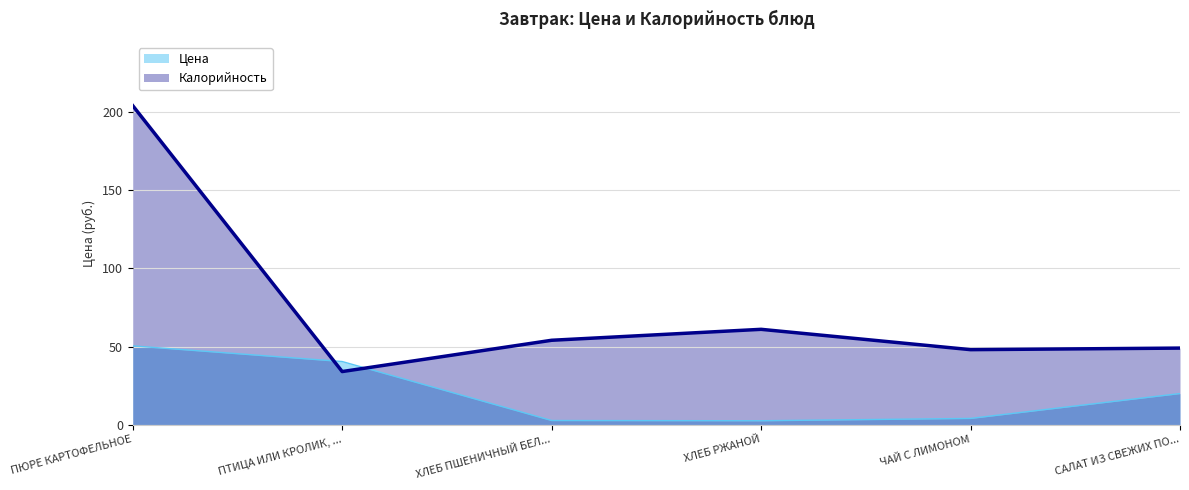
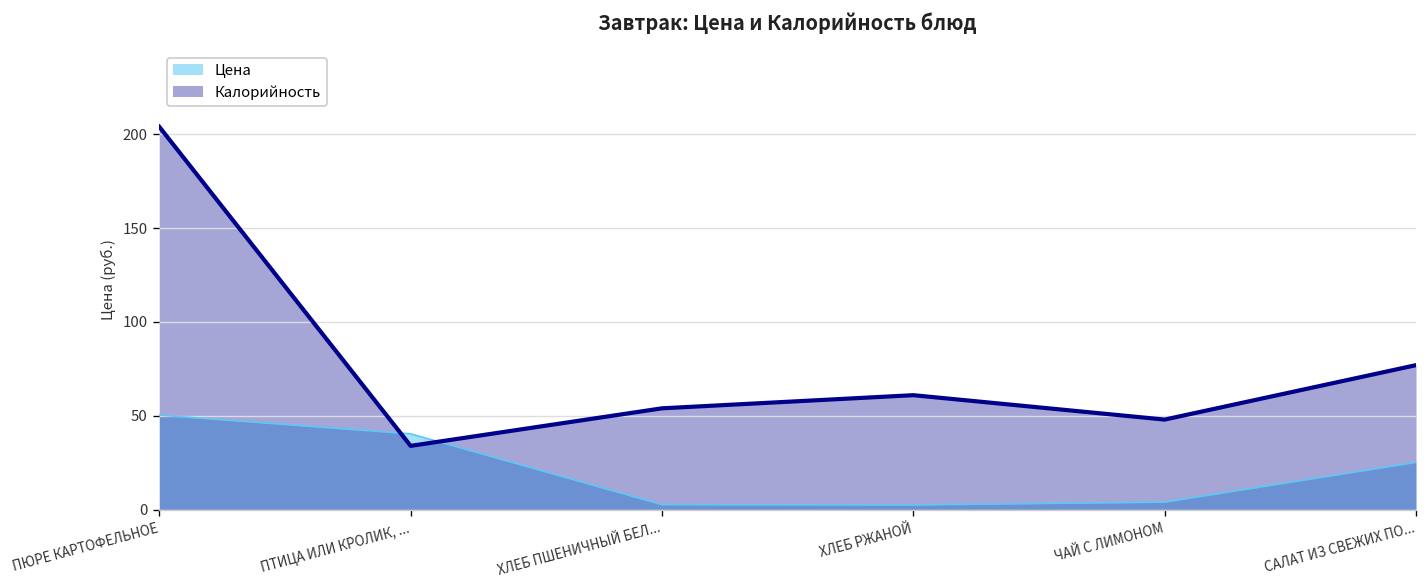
Цена, САЛАТ ИЗ СВЕЖИХ ПО...: 20 -> 25
Калорийность, САЛАТ ИЗ СВЕЖИХ ПО...: 49 -> 77
